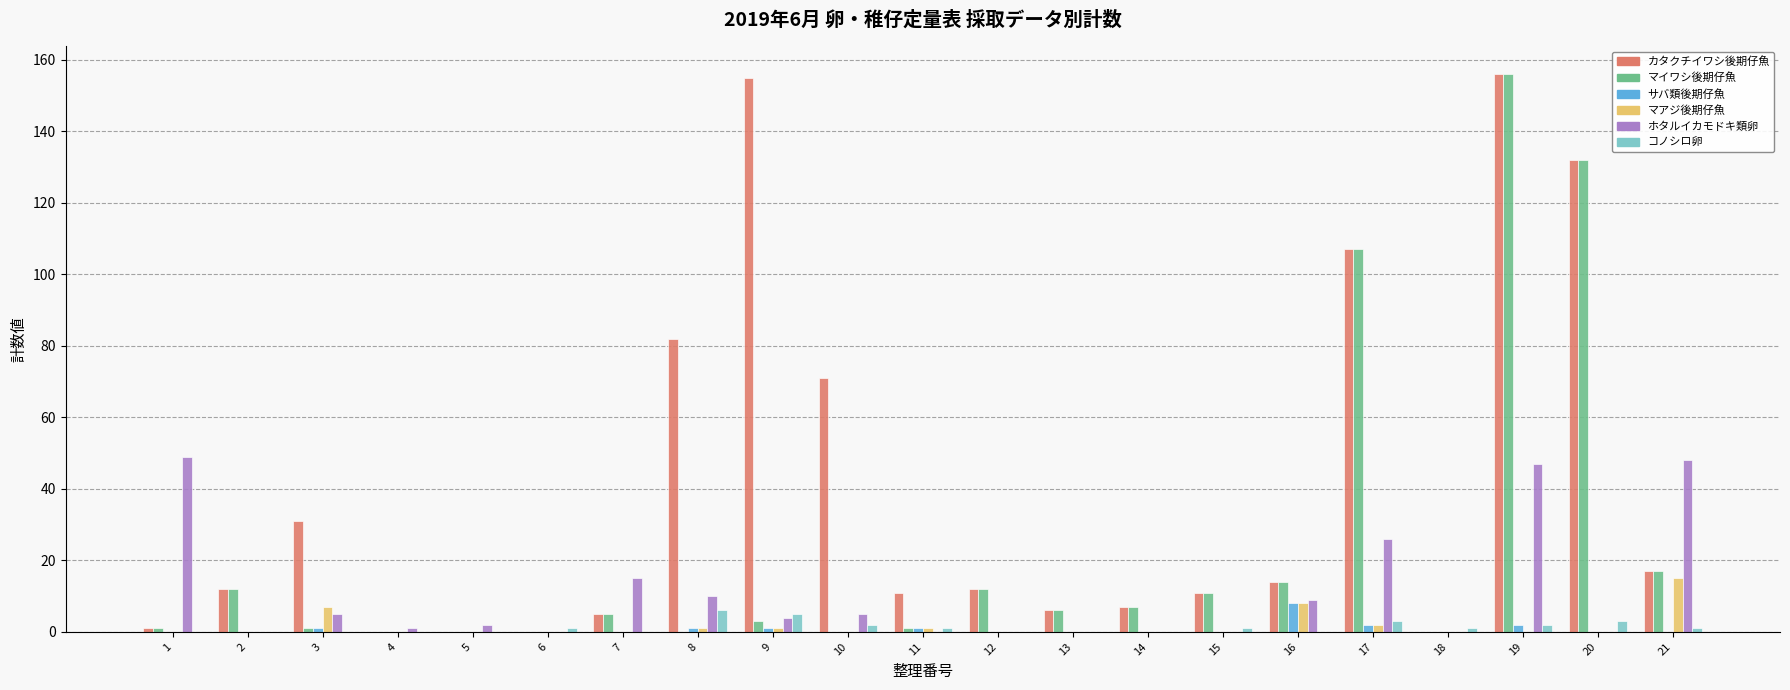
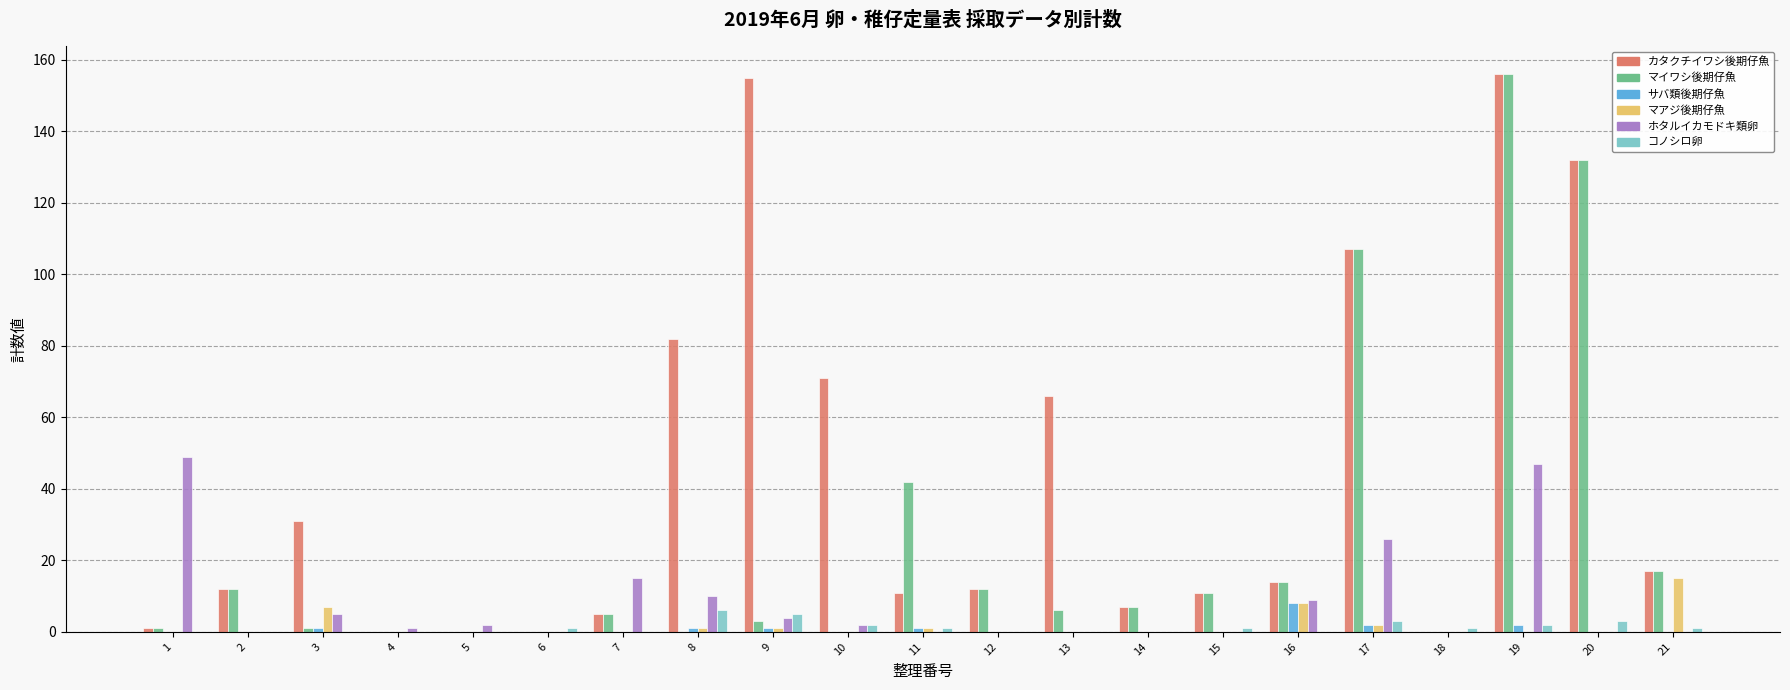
ホタルイカモドキ類卵, 10: 5 -> 2
マイワシ後期仔魚, 11: 1 -> 42
カタクチイワシ後期仔魚, 13: 6 -> 66
ホタルイカモドキ類卵, 21: 48 -> 0
